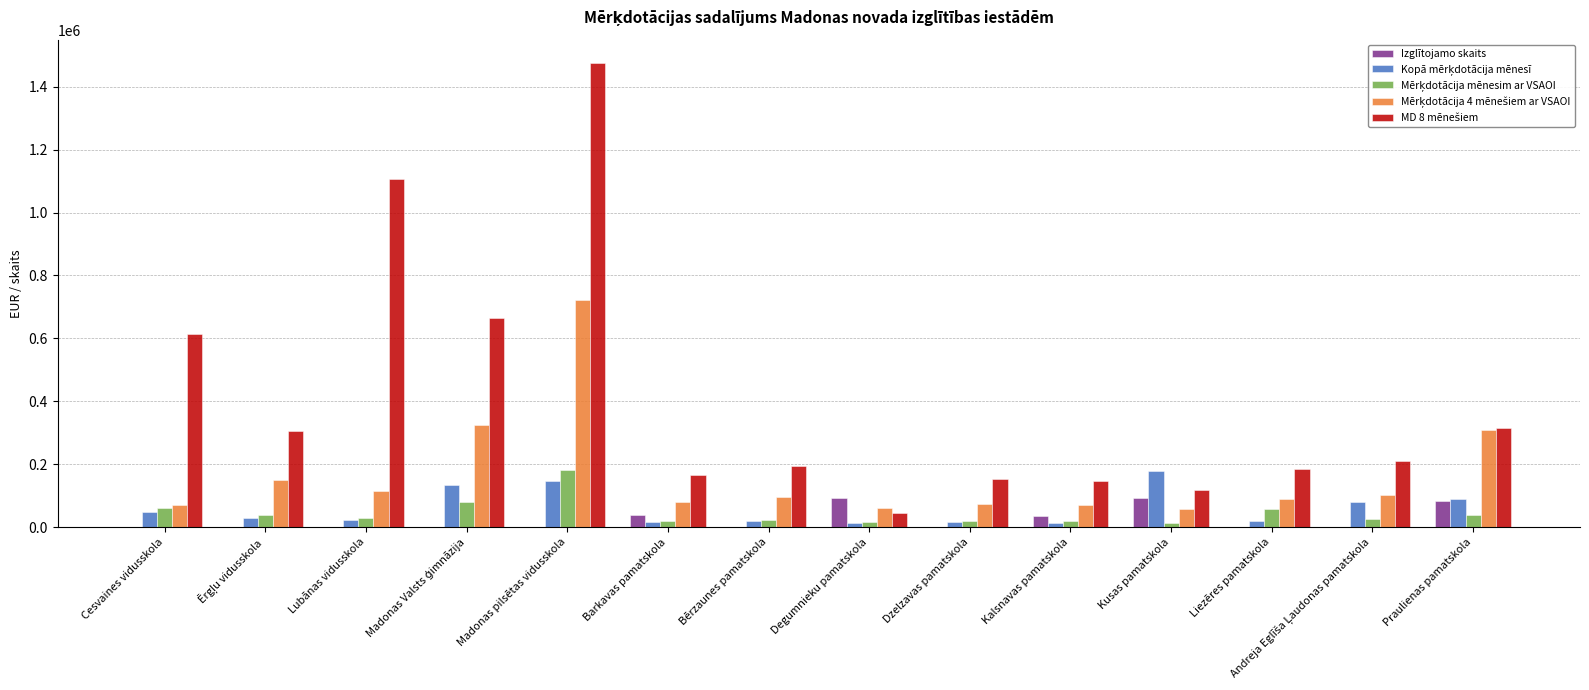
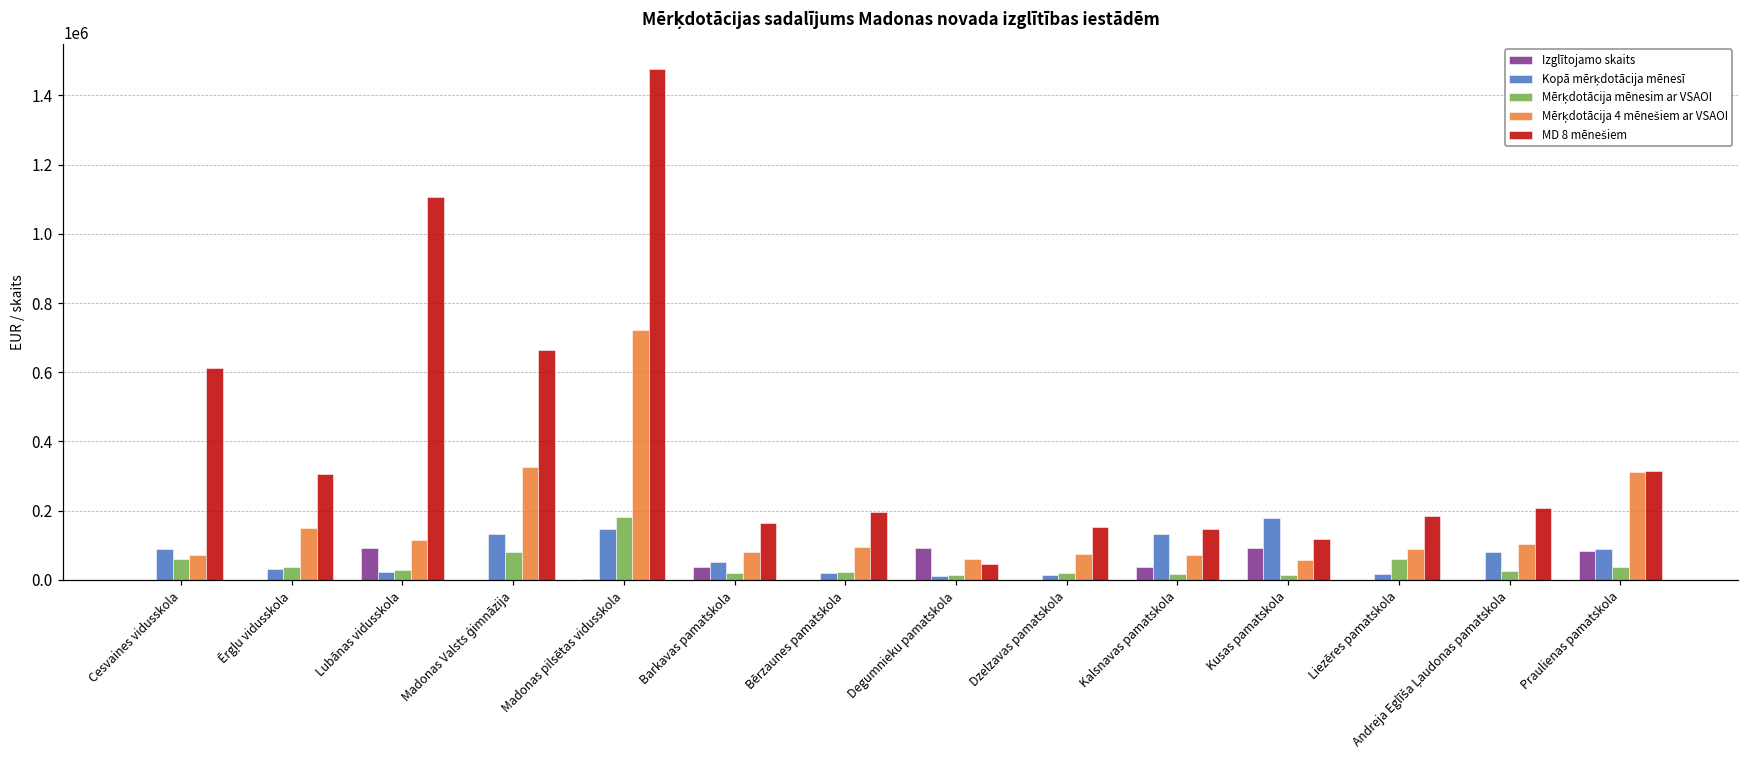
Kopā mērķdotācija mēnesī, Cesvaines vidusskola: 50000 -> 90000
Izglītojamo skaits, Lubānas vidusskola: 0 -> 90000
Kopā mērķdotācija mēnesī, Barkavas pamatskola: 20000 -> 50000
Kopā mērķdotācija mēnesī, Kalsnavas pamatskola: 10000 -> 130000
